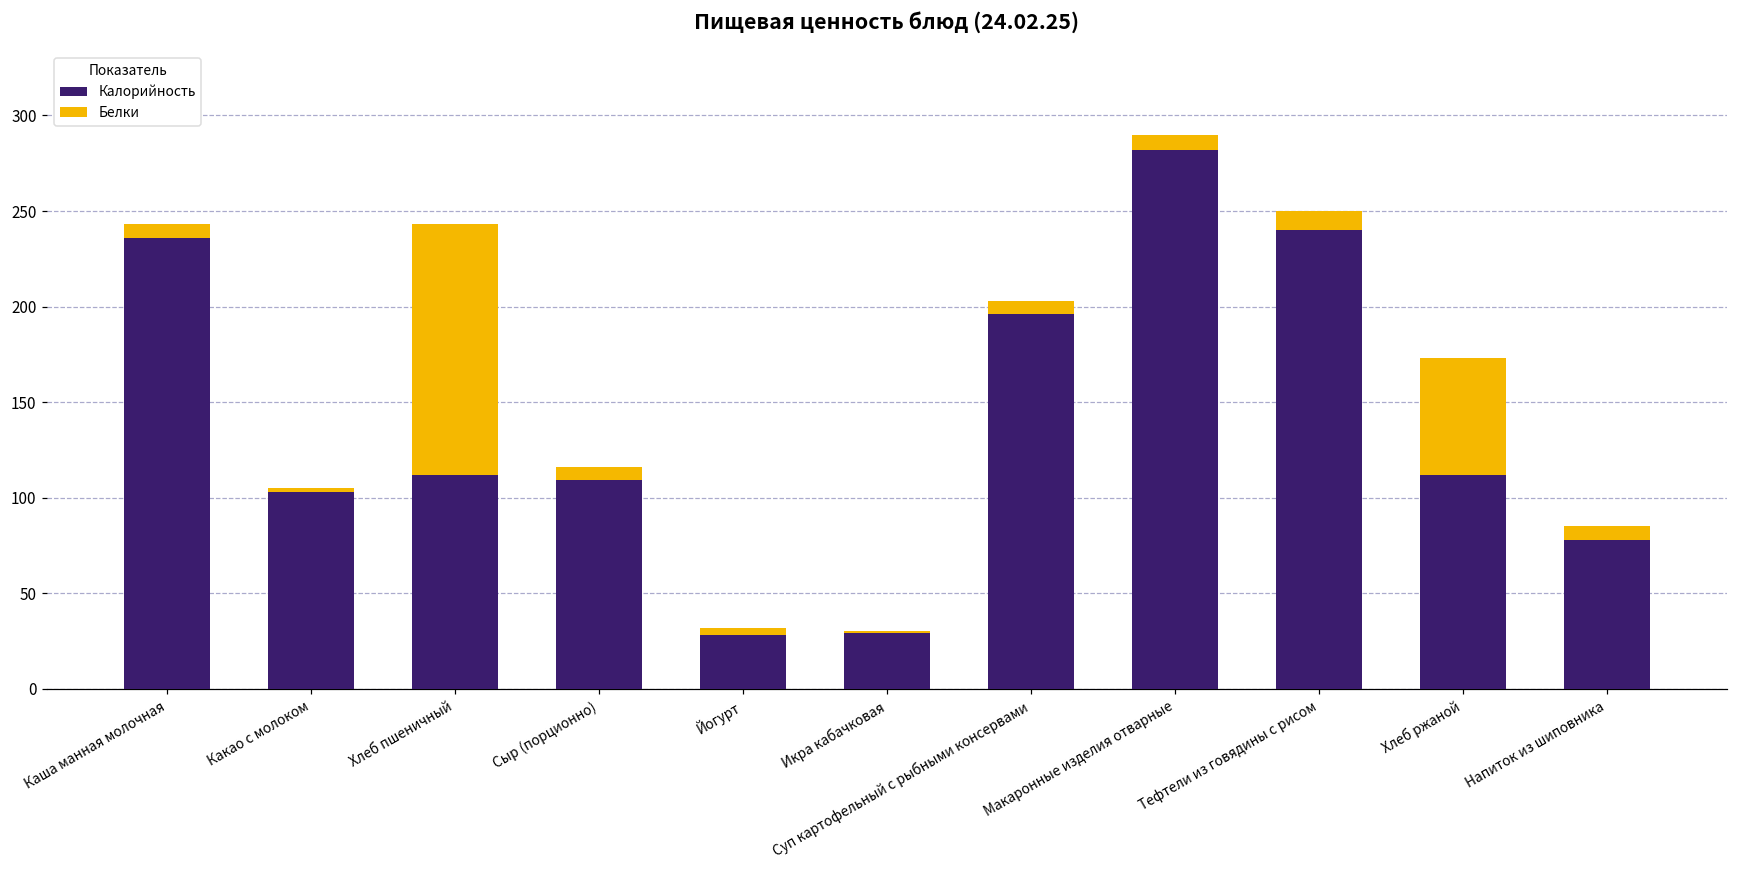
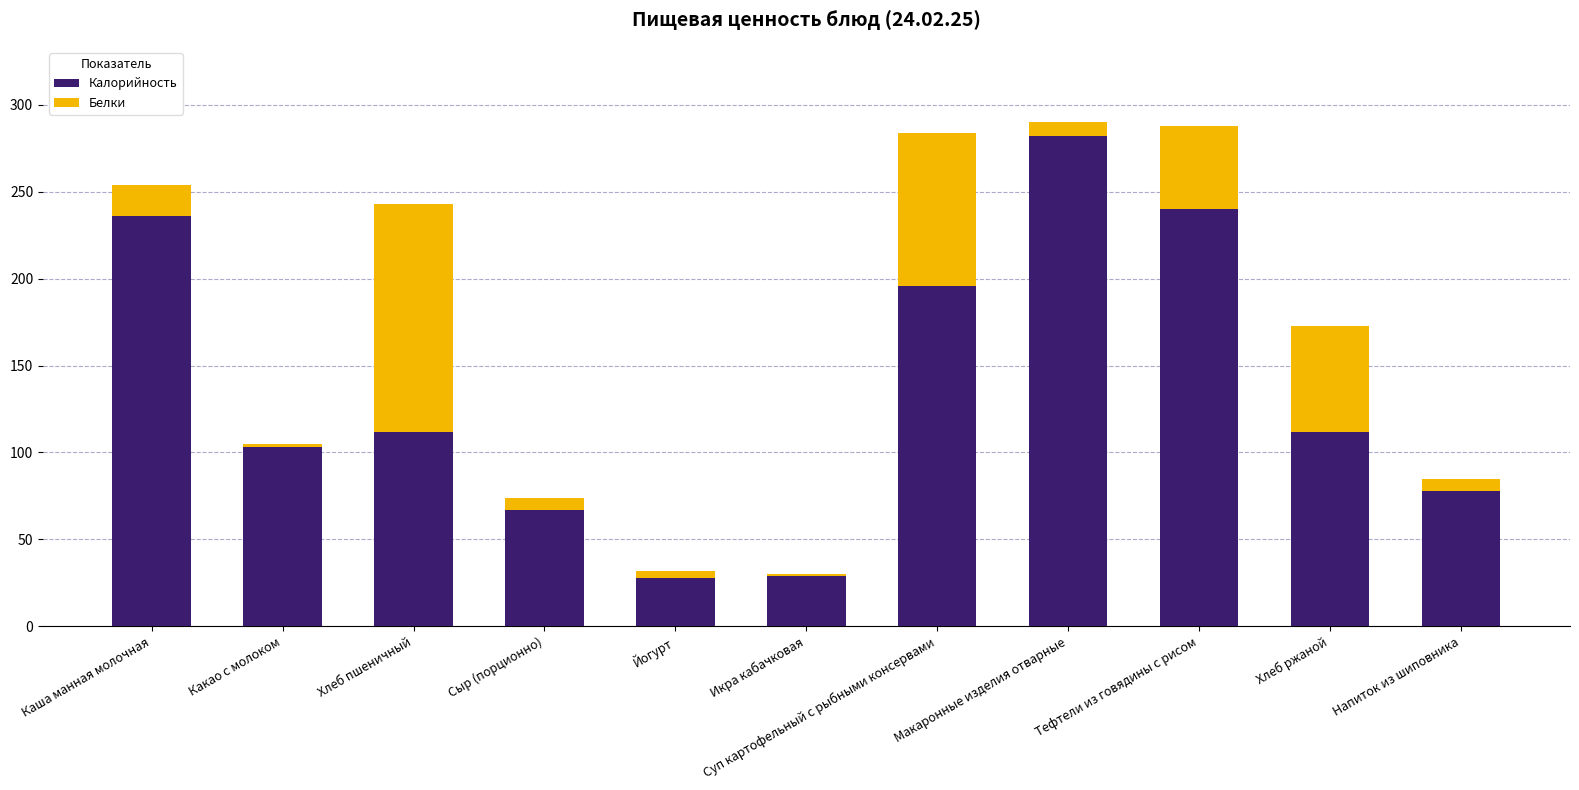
Белки, Каша манная молочная: 7 -> 18
Калорийность, Сыр (порционно): 109 -> 67
Белки, Суп картофельный с рыбными консервами: 7 -> 88
Белки, Тефтели из говядины с рисом: 10 -> 48
